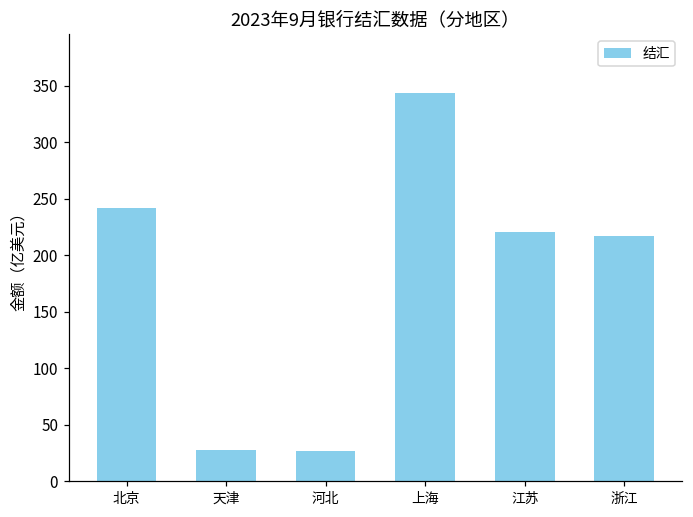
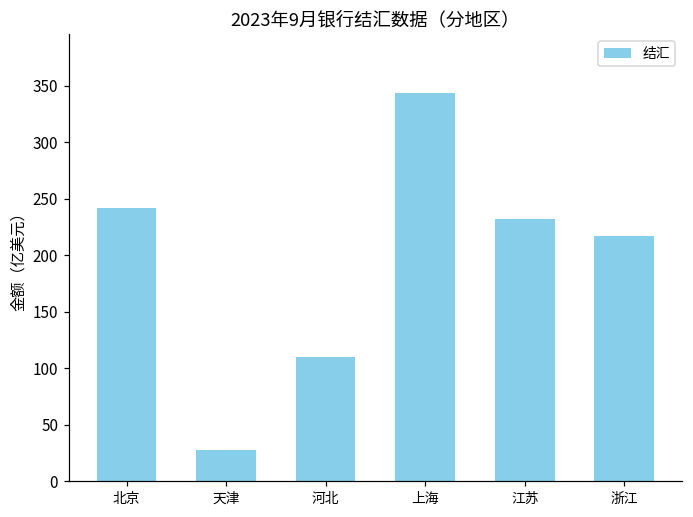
河北: 27 -> 110
江苏: 220 -> 232
